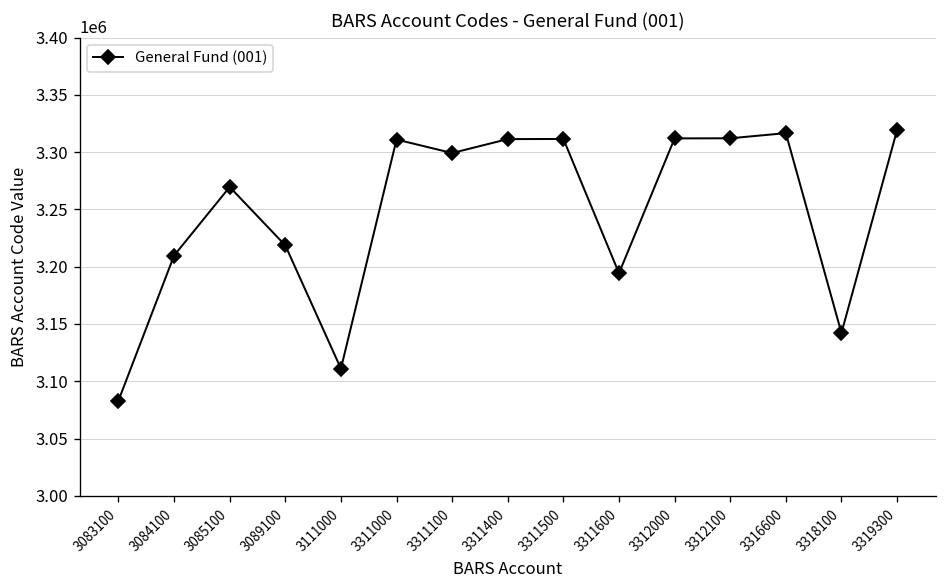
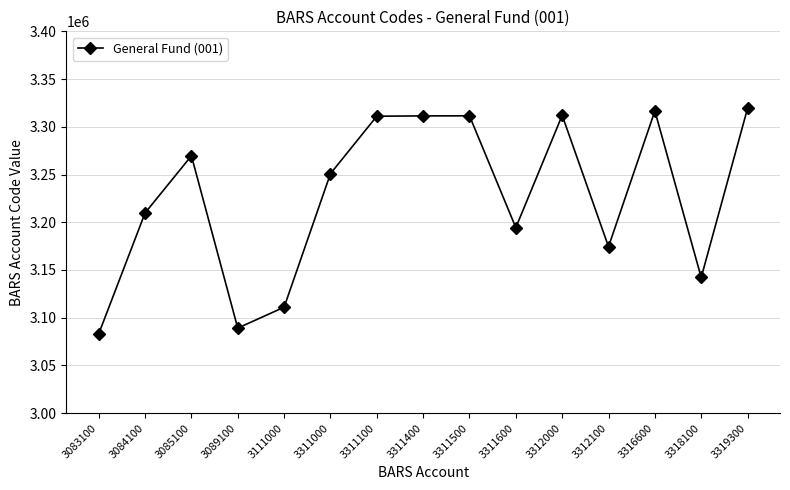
3089100: 3220000 -> 3090000
3311000: 3310000 -> 3250000
3311100: 3300000 -> 3310000
3312100: 3310000 -> 3170000
